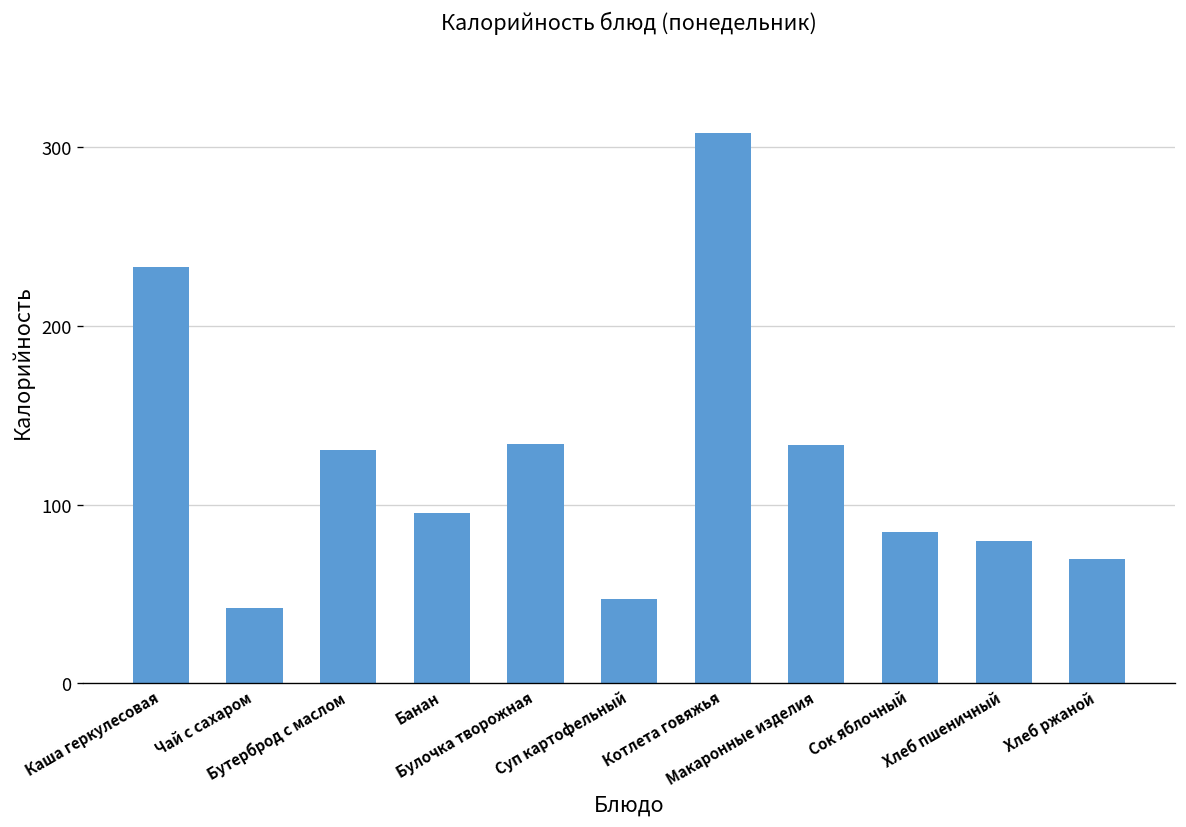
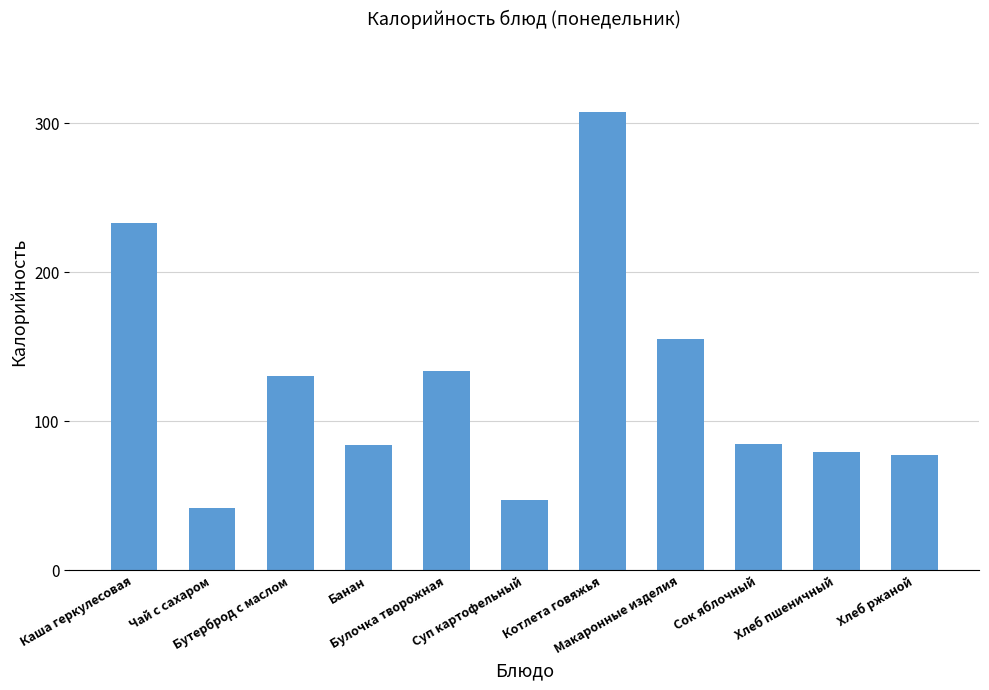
Банан: 95 -> 84
Макаронные изделия: 133 -> 155
Хлеб ржаной: 70 -> 77
